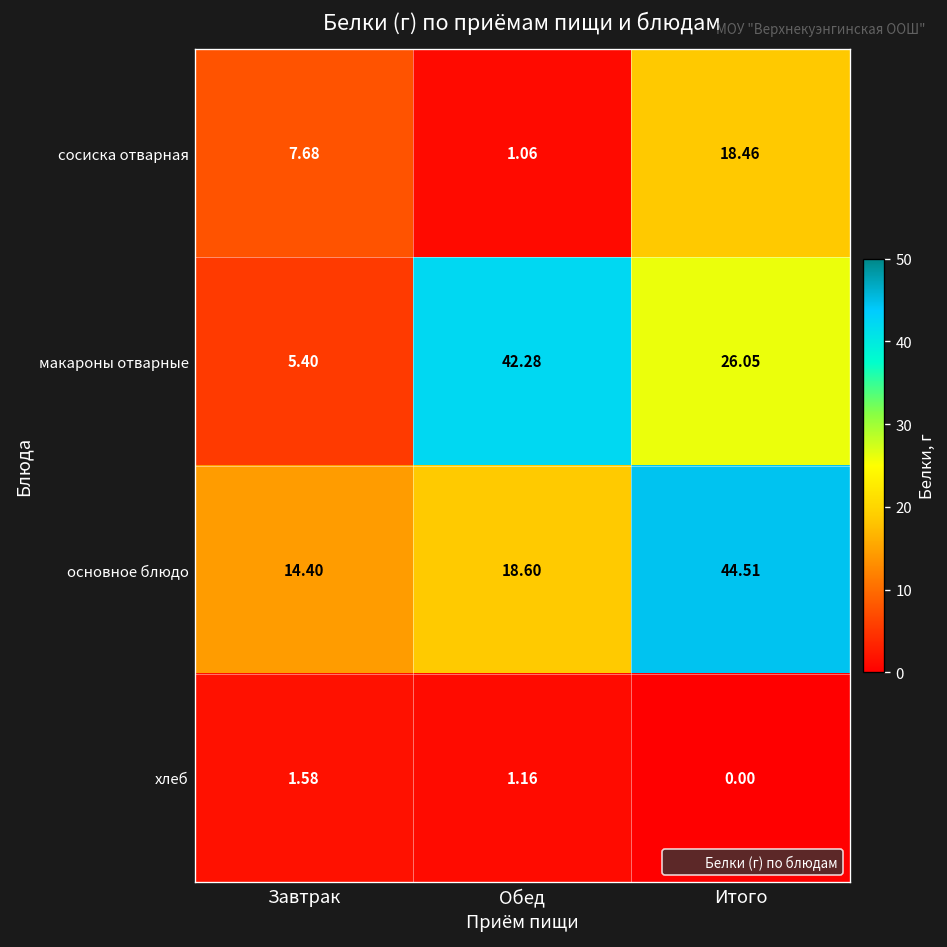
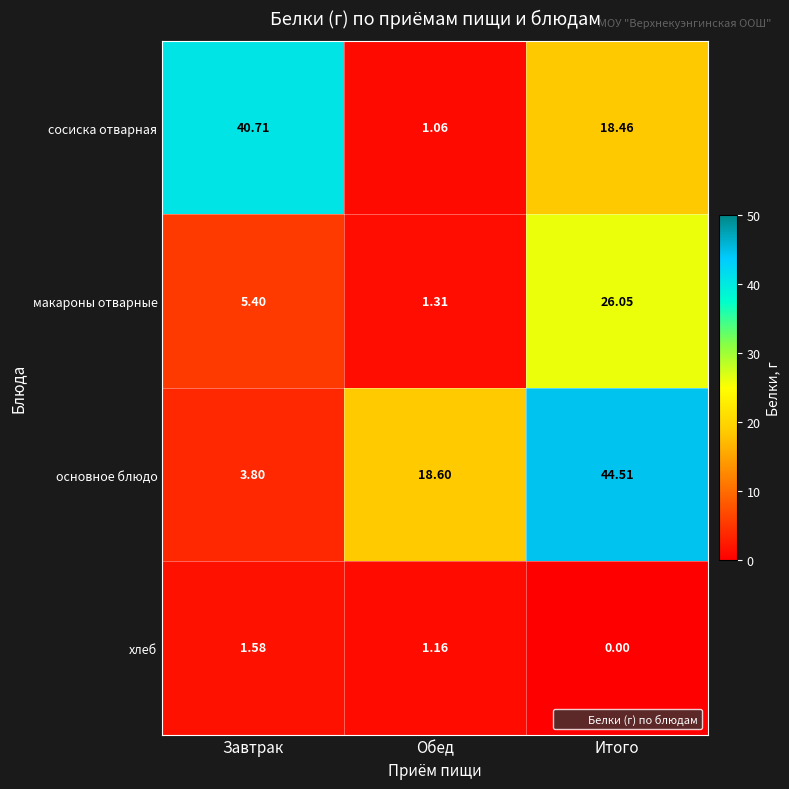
сосиска отварная, Завтрак: 7.68 -> 40.71
макароны отварные, Обед: 42.28 -> 1.31
основное блюдо, Завтрак: 14.40 -> 3.80
